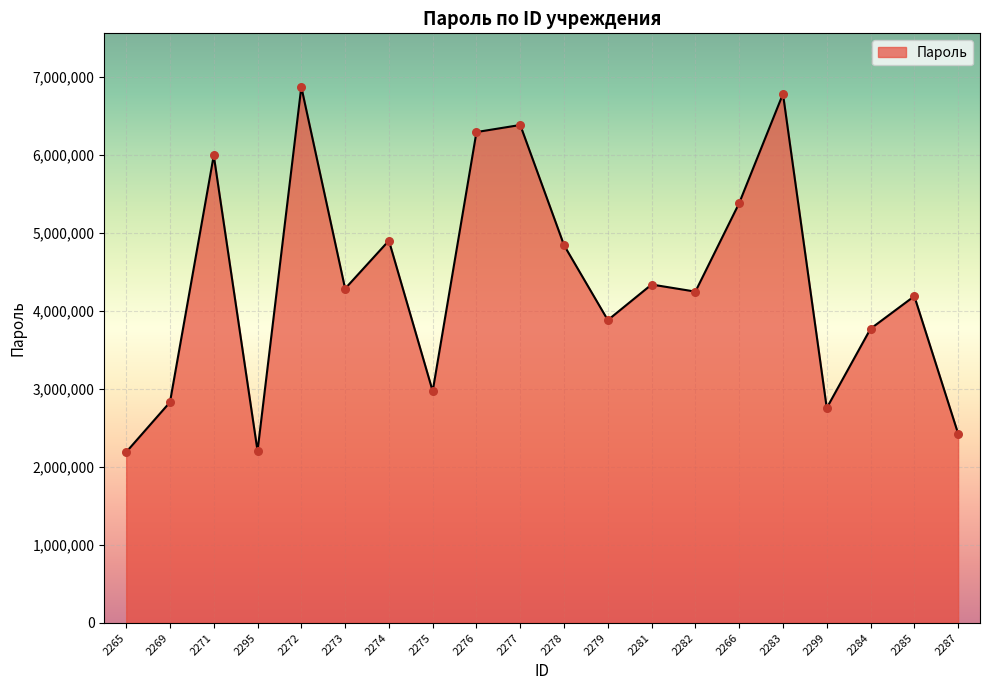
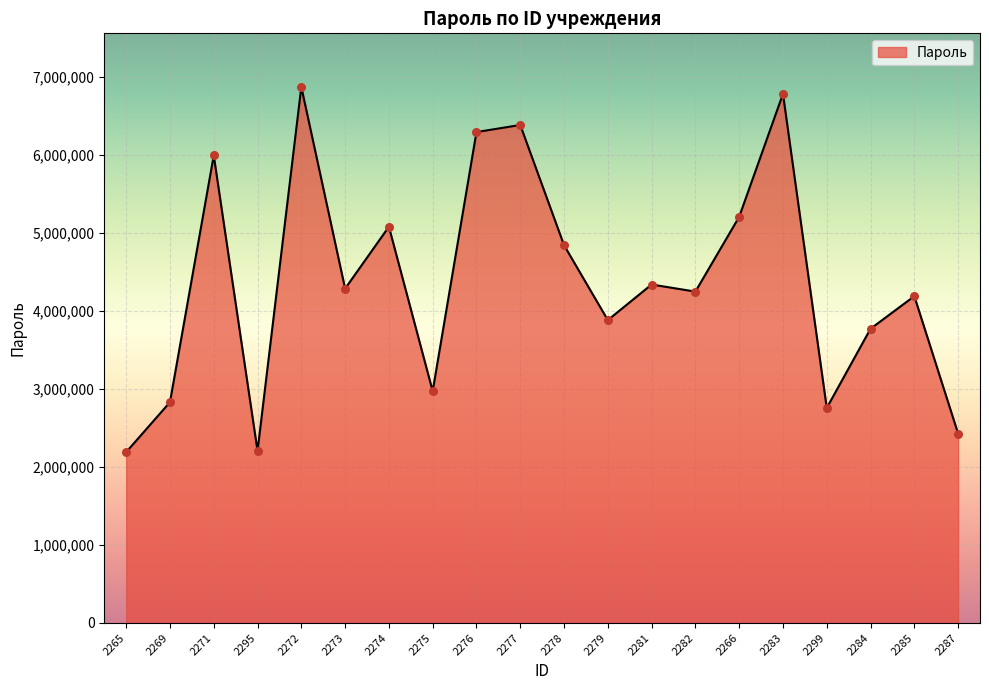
2274: 4,900,000 -> 5,100,000
2266: 5,400,000 -> 5,200,000
